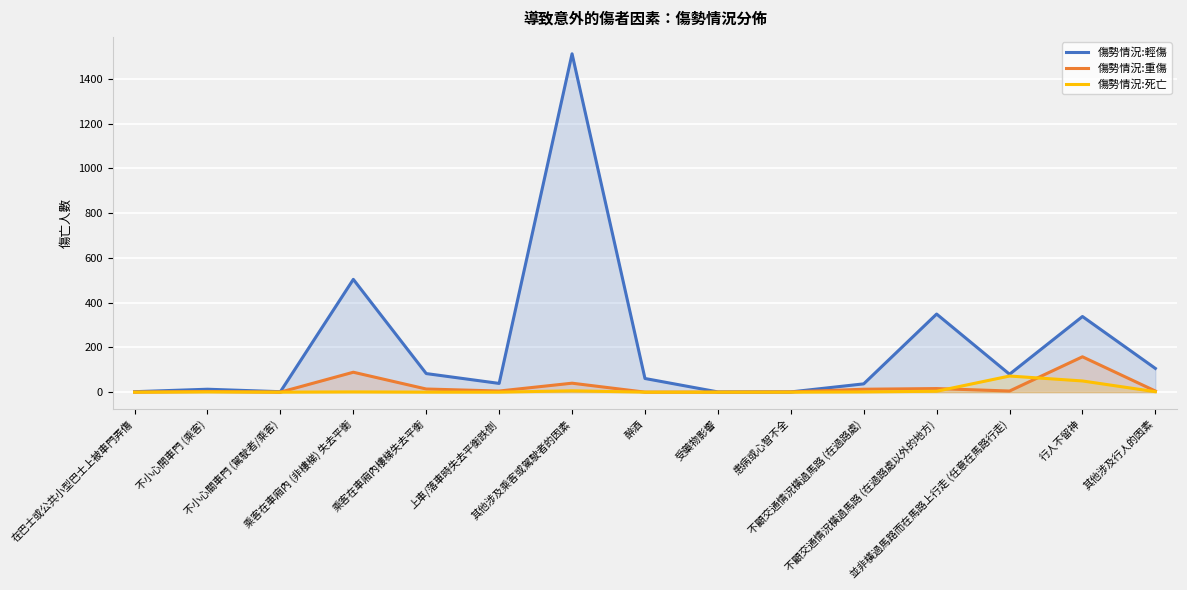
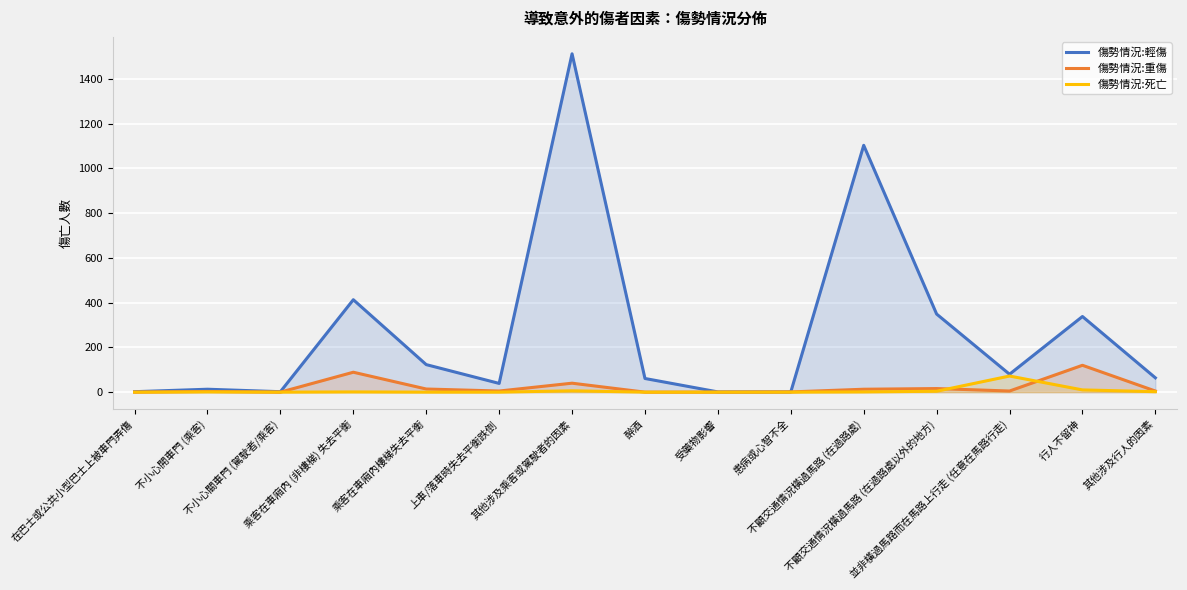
傷勢情況:輕傷, 乘客在車廂內 (非樓梯) 失去平衡: 500 -> 410
傷勢情況:輕傷, 乘客在車廂內樓梯失去平衡: 80 -> 120
傷勢情況:輕傷, 不顧交通情況橫過馬路 (在過路處): 40 -> 1100
傷勢情況:重傷, 行人不留神: 160 -> 120
傷勢情況:死亡, 行人不留神: 50 -> 10
傷勢情況:輕傷, 其他涉及行人的因素: 110 -> 60
